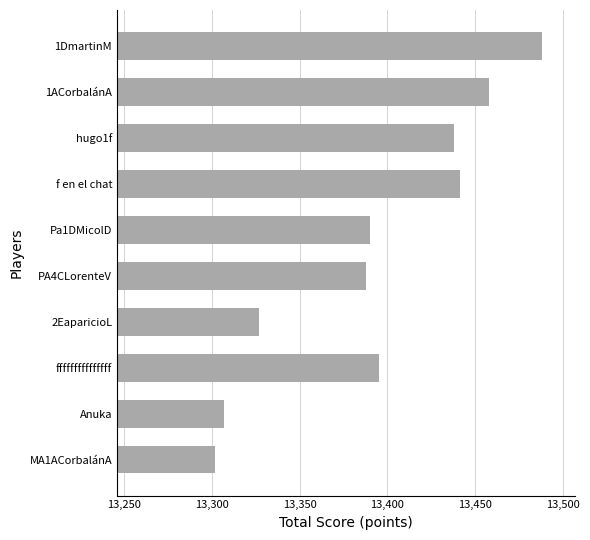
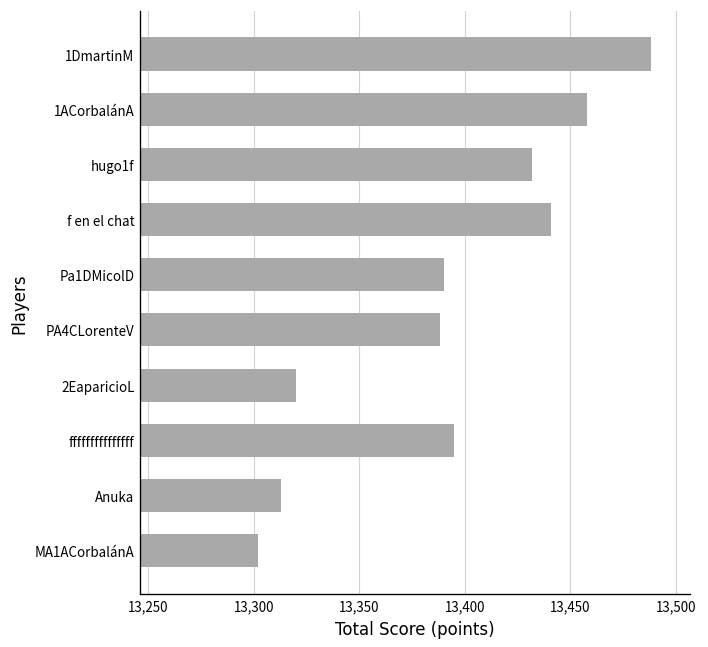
hugo1f: 13,438 -> 13,432
2EaparicioL: 13,327 -> 13,320
Anuka: 13,307 -> 13,313
